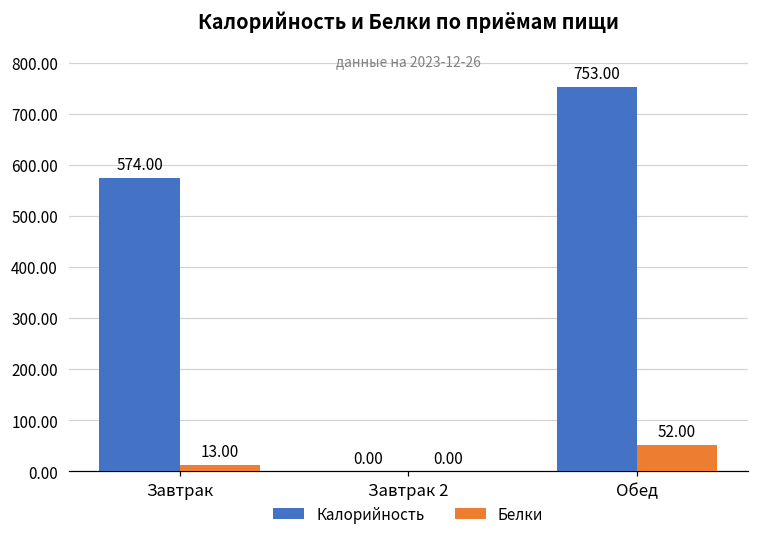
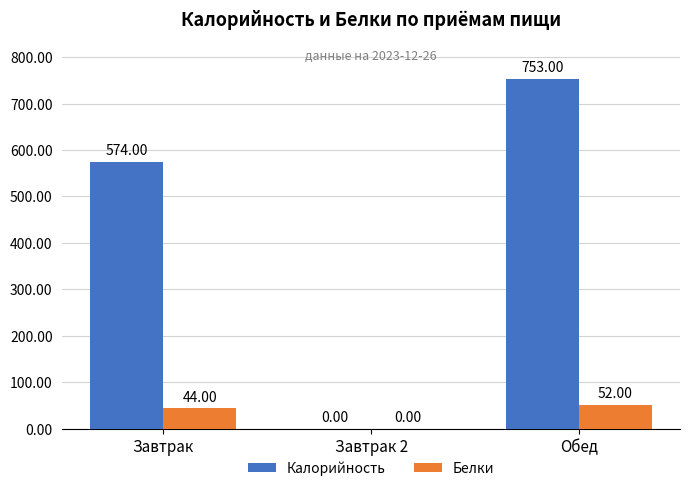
Белки, Завтрак: 13.00 -> 44.00
